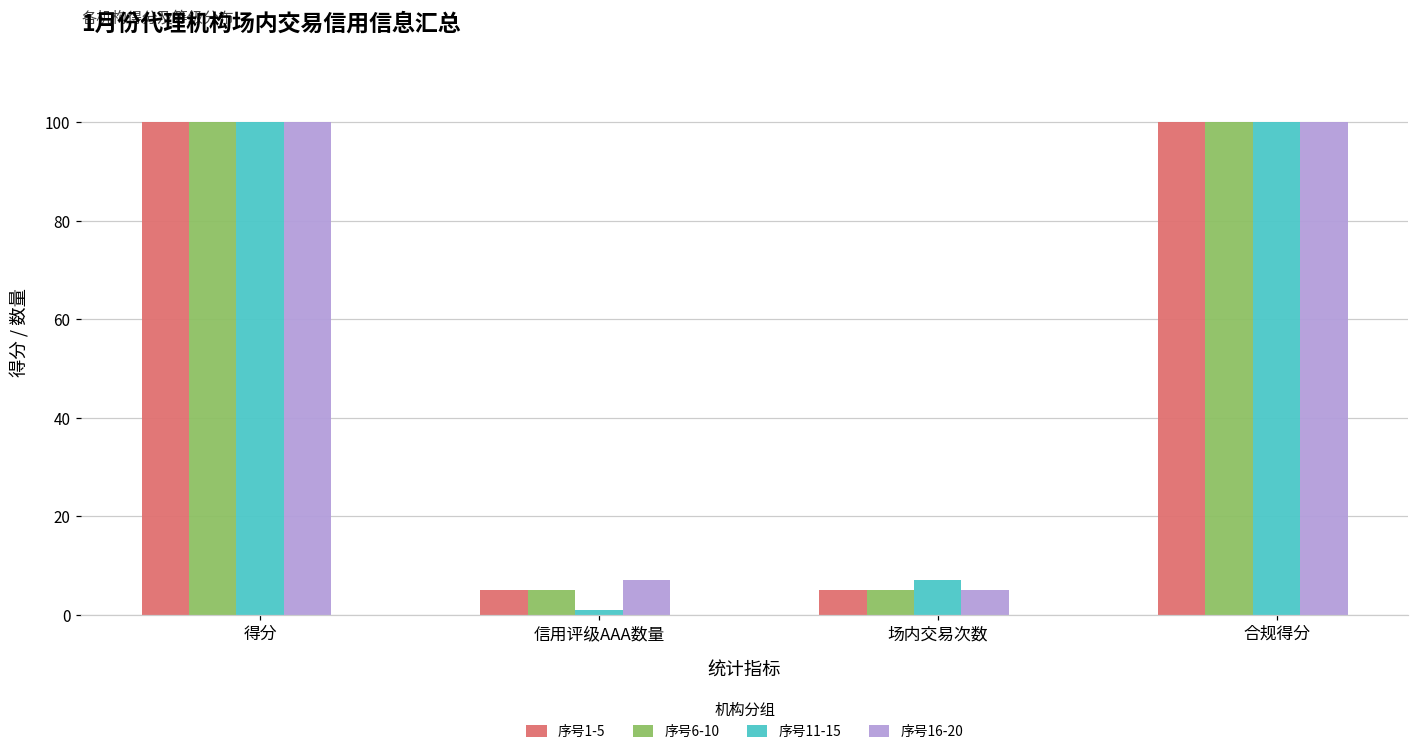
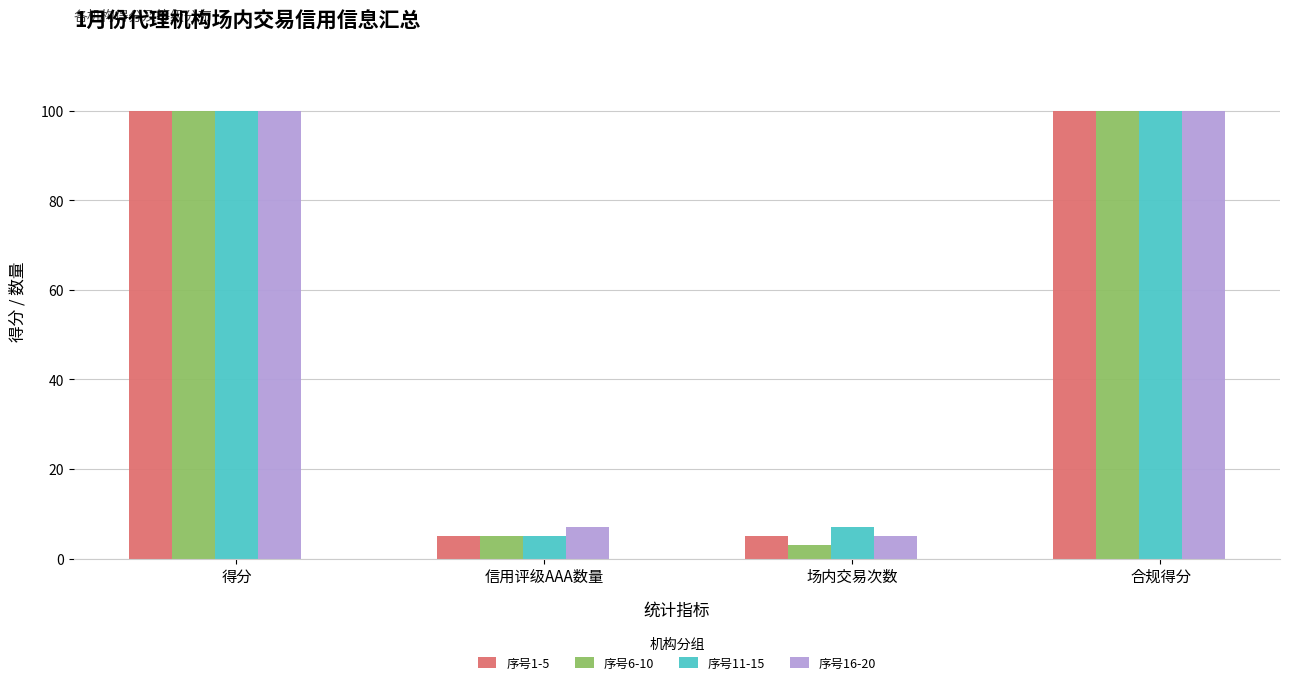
序号11-15, 信用评级AAA数量: 1 -> 5
序号6-10, 场内交易次数: 5 -> 3
